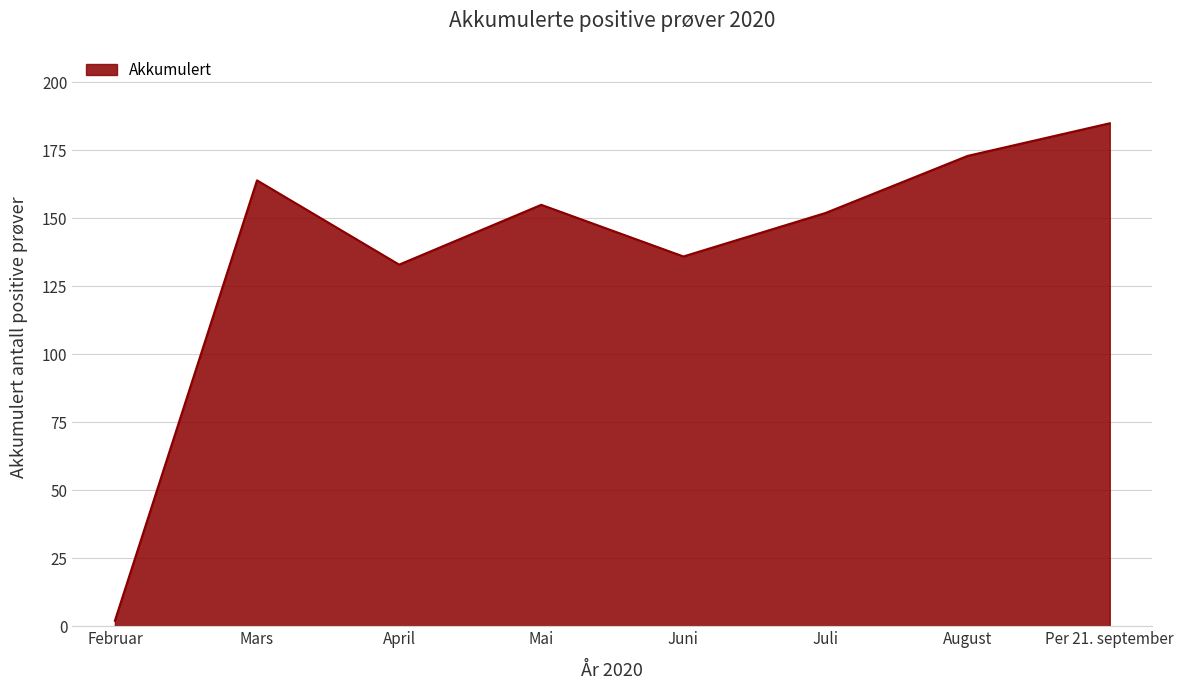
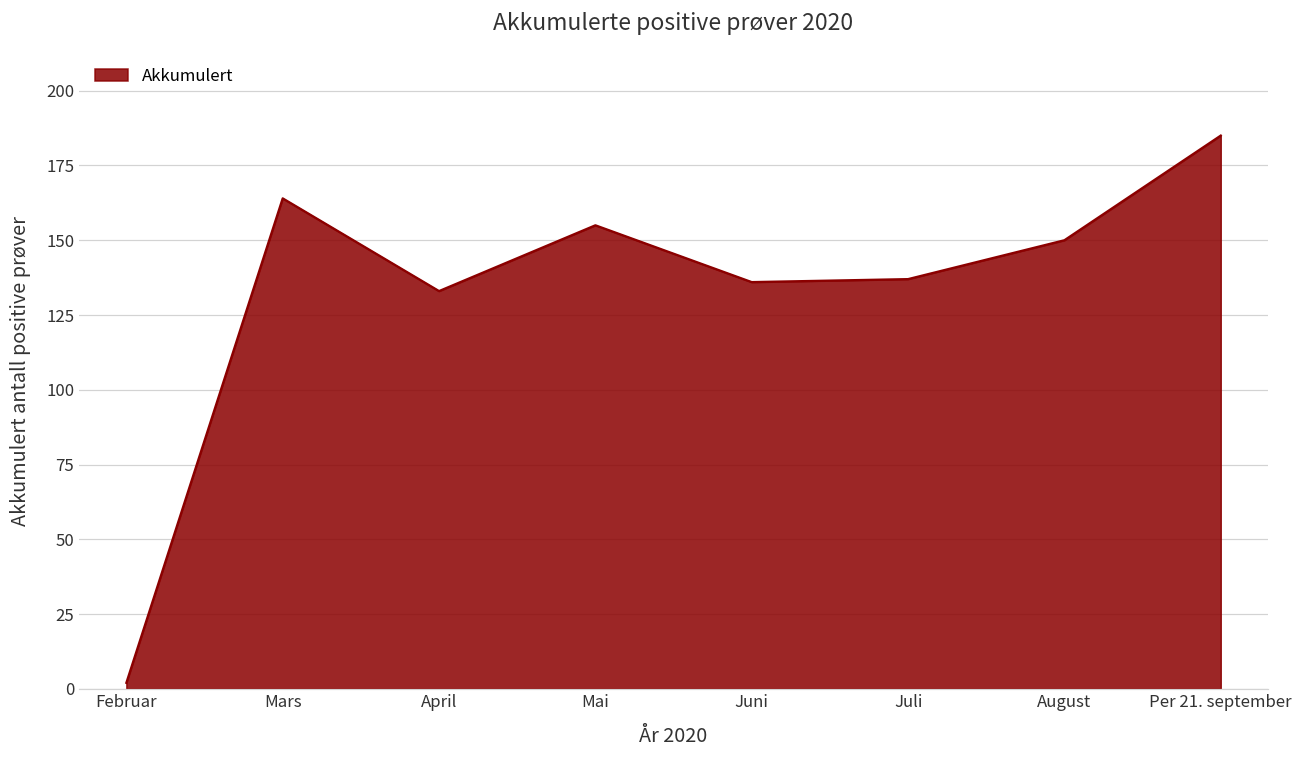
Juli: 152 -> 137
August: 173 -> 150
